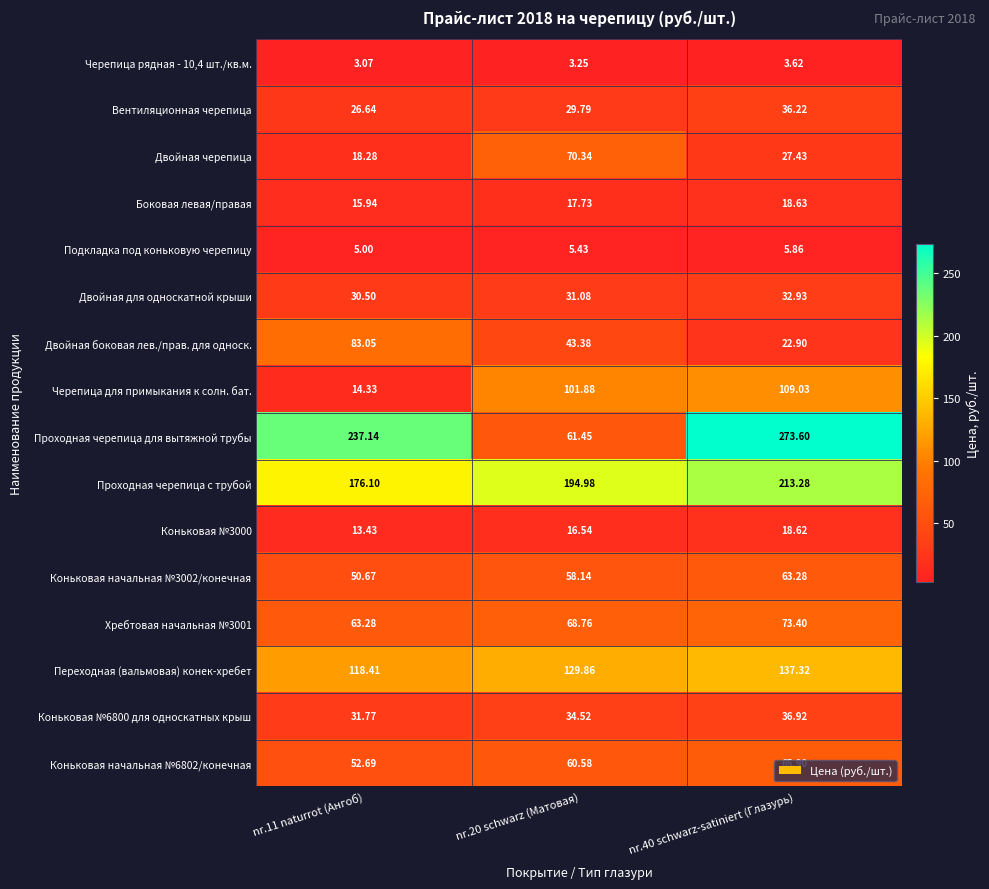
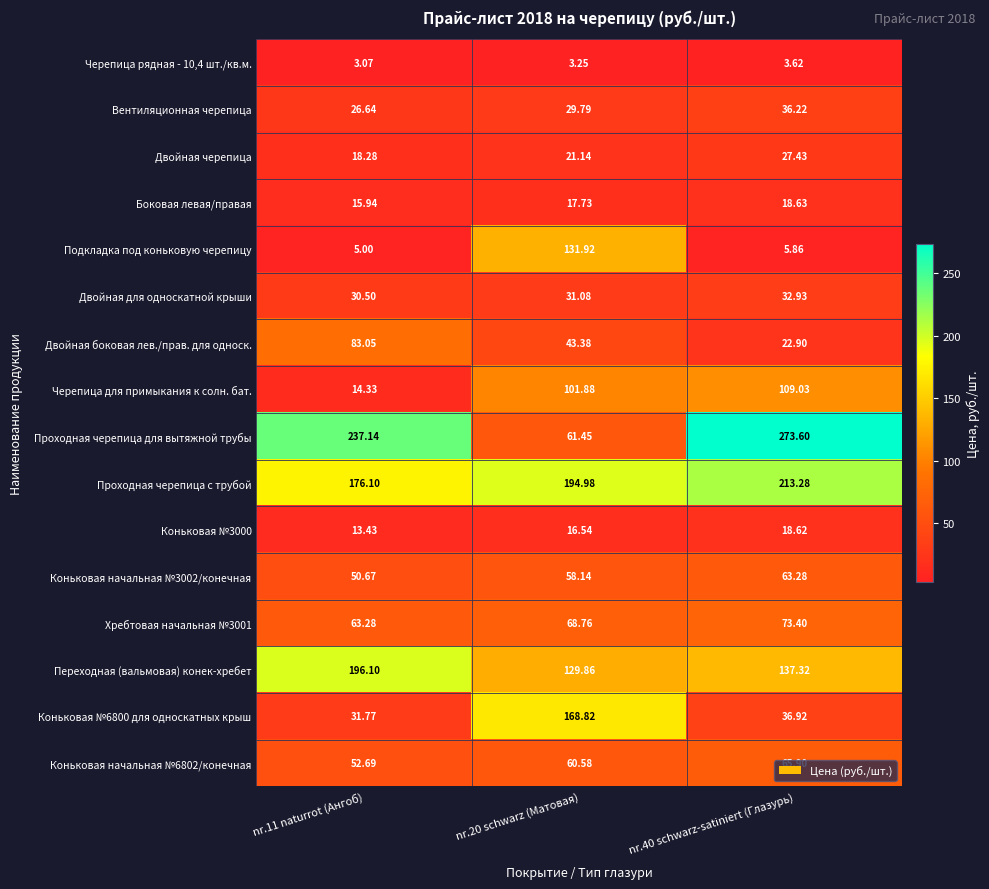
Двойная черепица, nr.20 schwarz (Матовая): 70.34 -> 21.14
Подкладка под коньковую черепицу, nr.20 schwarz (Матовая): 5.43 -> 131.92
Переходная (вальмовая) конек-хребет, nr.11 naturrot (Ангоб): 118.41 -> 196.10
Коньковая №6800 для односкатных крыш, nr.20 schwarz (Матовая): 34.52 -> 168.82
